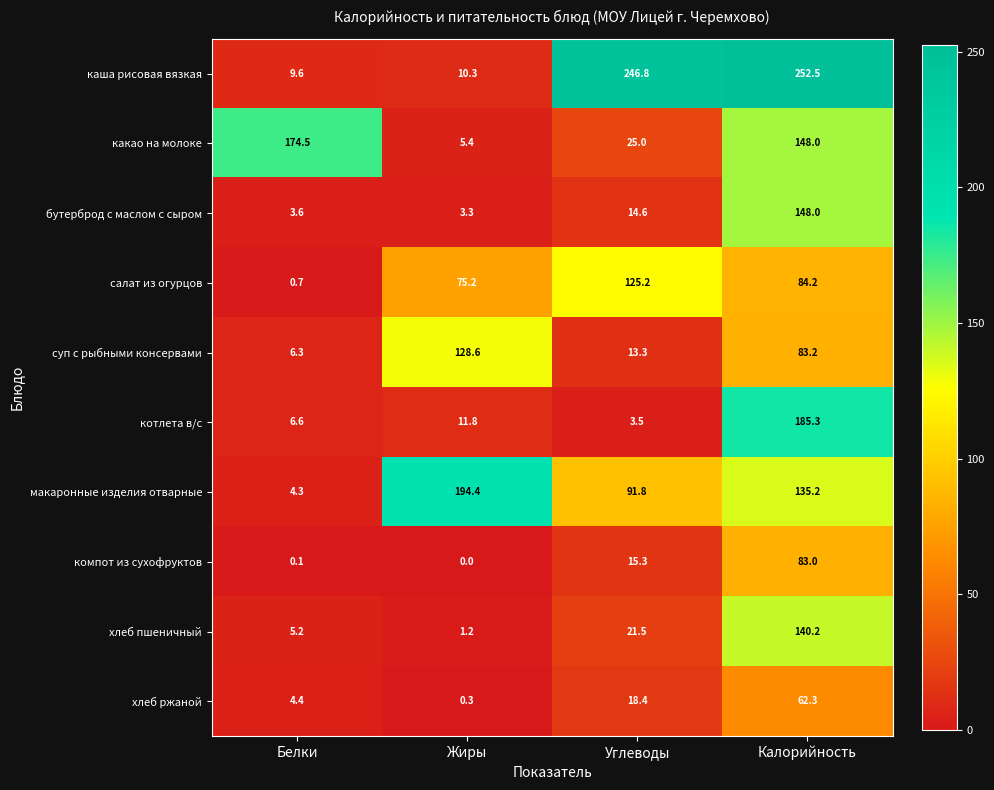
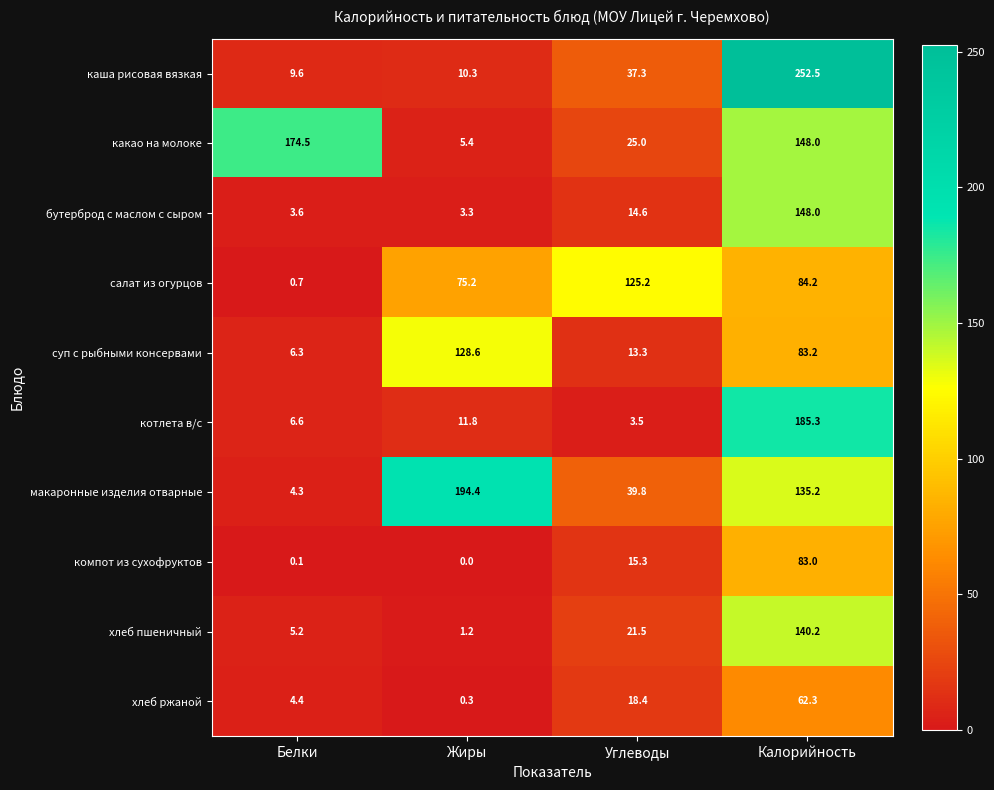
каша рисовая вязкая, Углеводы: 246.8 -> 37.3
макаронные изделия отварные, Углеводы: 91.8 -> 39.8
